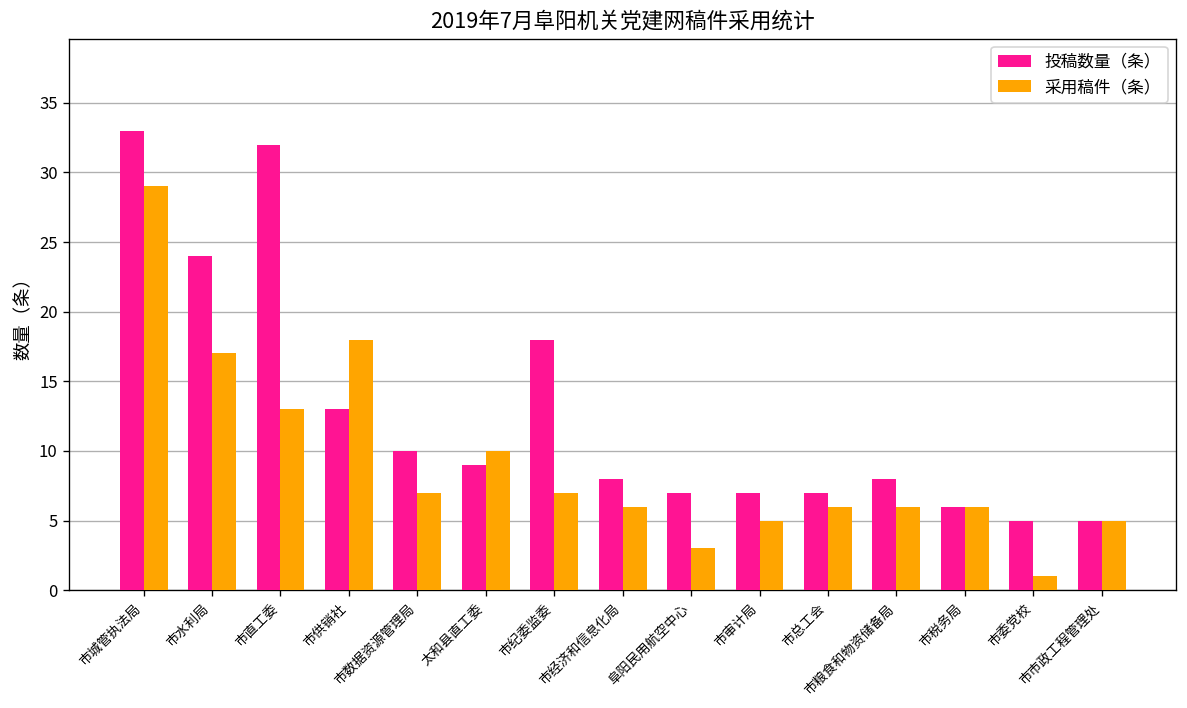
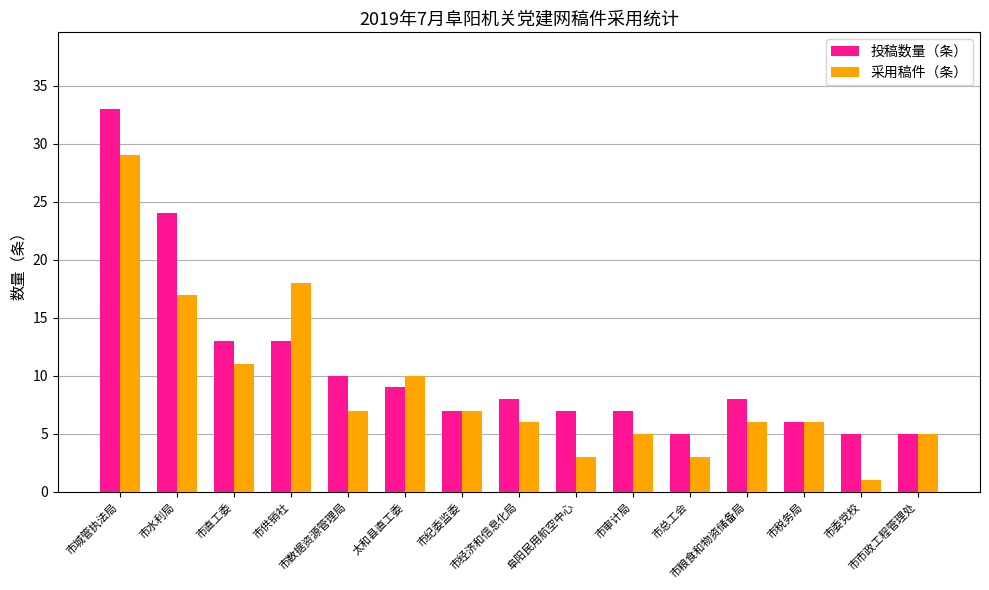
投稿数量（条）, 市直工委: 32 -> 13
采用稿件（条）, 市直工委: 13 -> 11
投稿数量（条）, 市纪委监委: 18 -> 7
投稿数量（条）, 市总工会: 7 -> 5
采用稿件（条）, 市总工会: 6 -> 3
